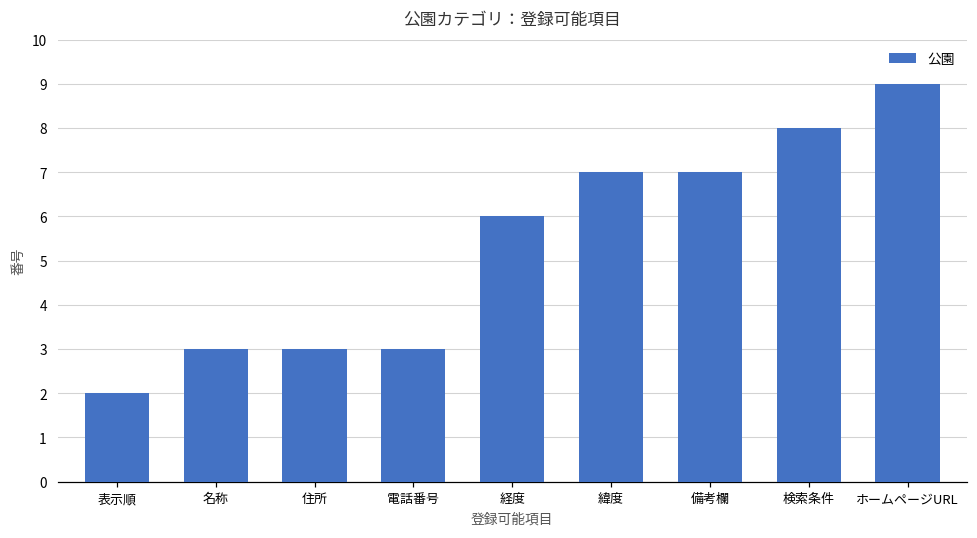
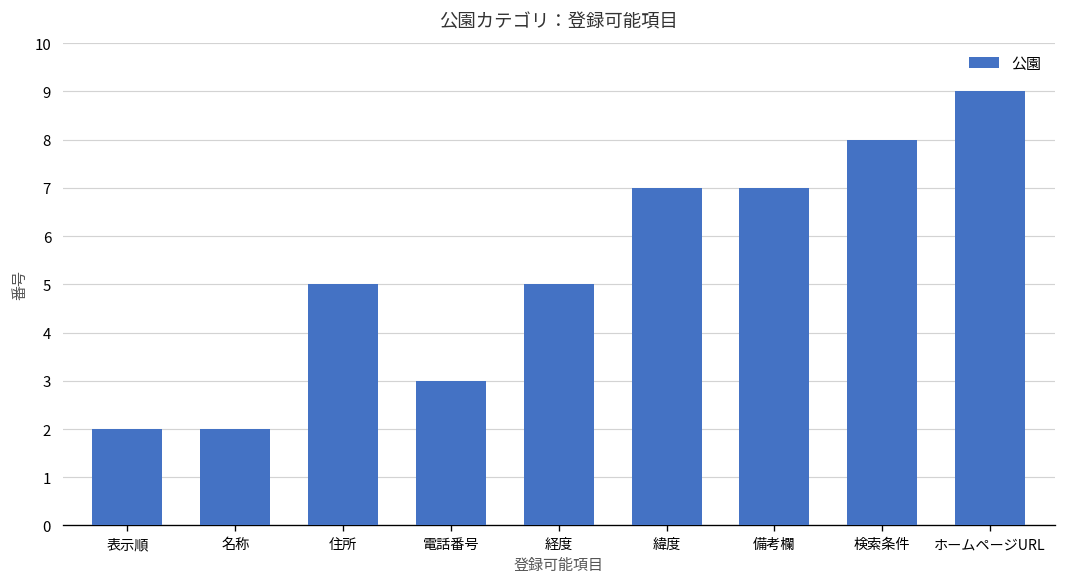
名称: 3 -> 2
住所: 3 -> 5
経度: 6 -> 5
